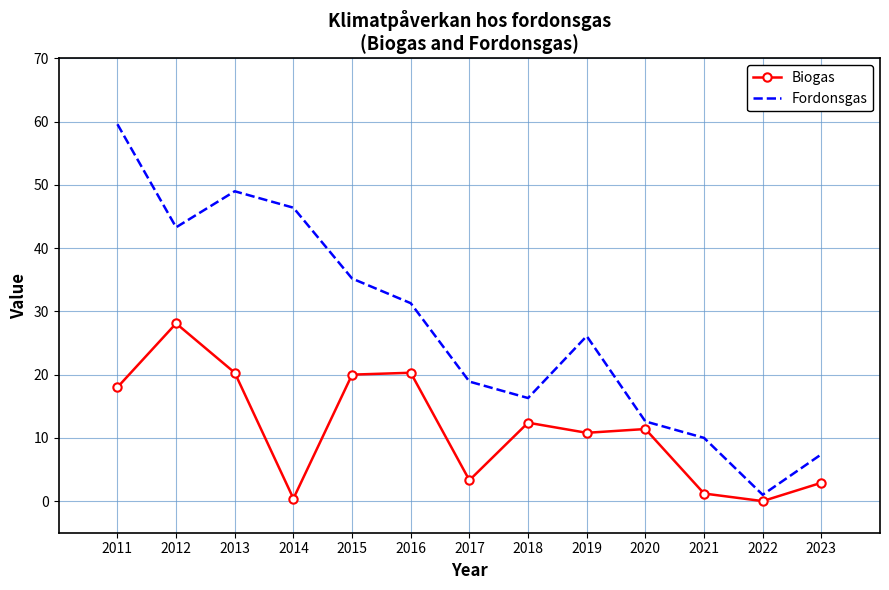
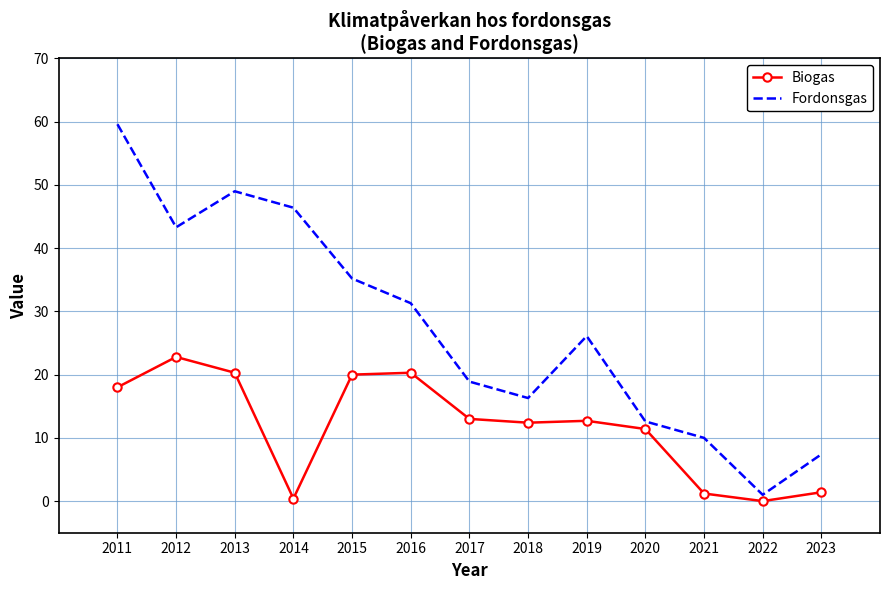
Biogas, 2012: 28 -> 23
Biogas, 2017: 3 -> 13
Biogas, 2019: 11 -> 13
Biogas, 2023: 3 -> 1
